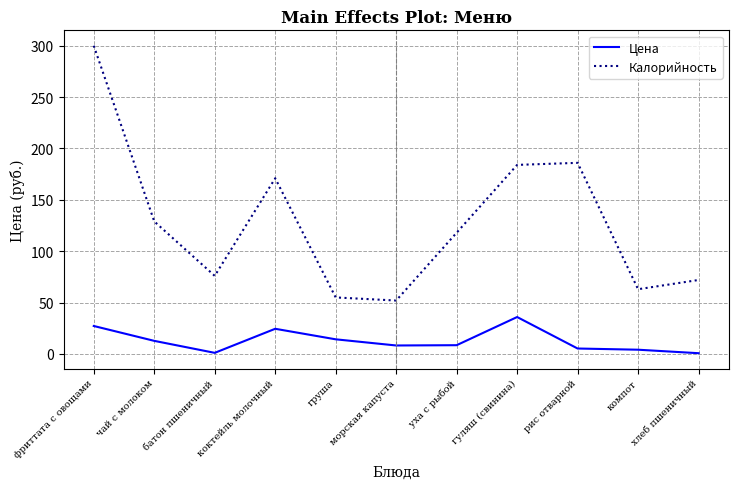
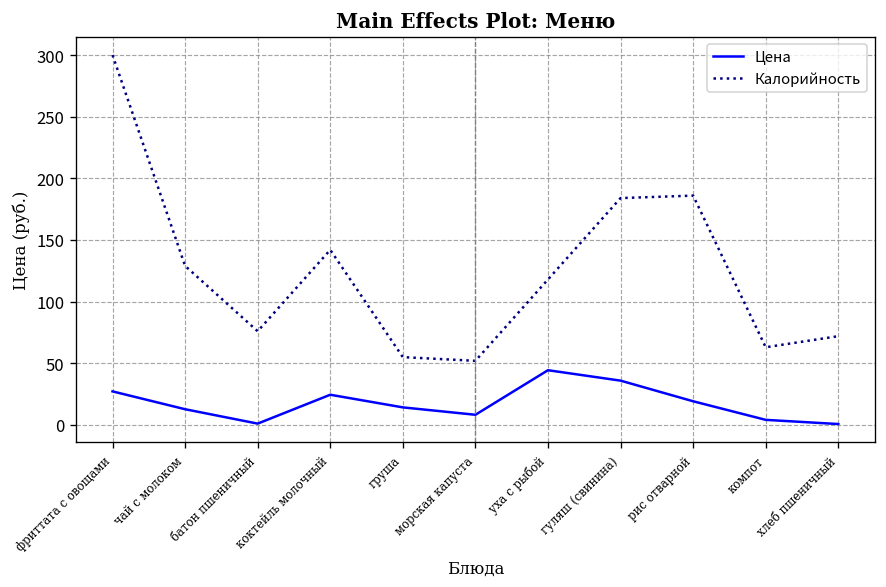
Калорийность, коктейль молочный: 171 -> 142
Цена, уха с рыбой: 9 -> 44
Цена, рис отварной: 5 -> 19
